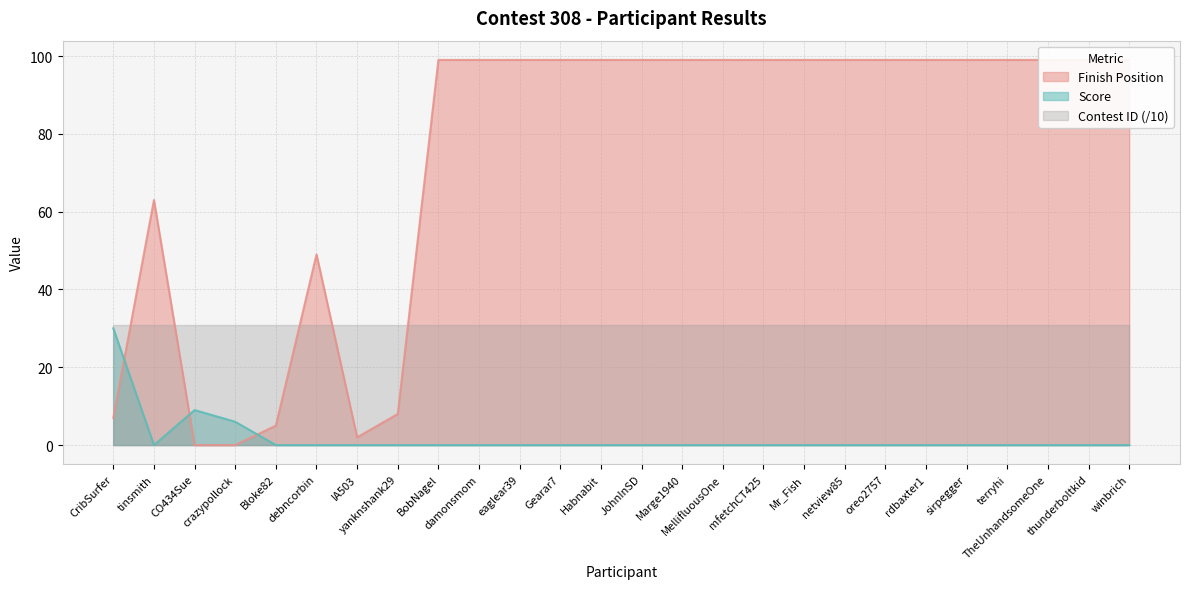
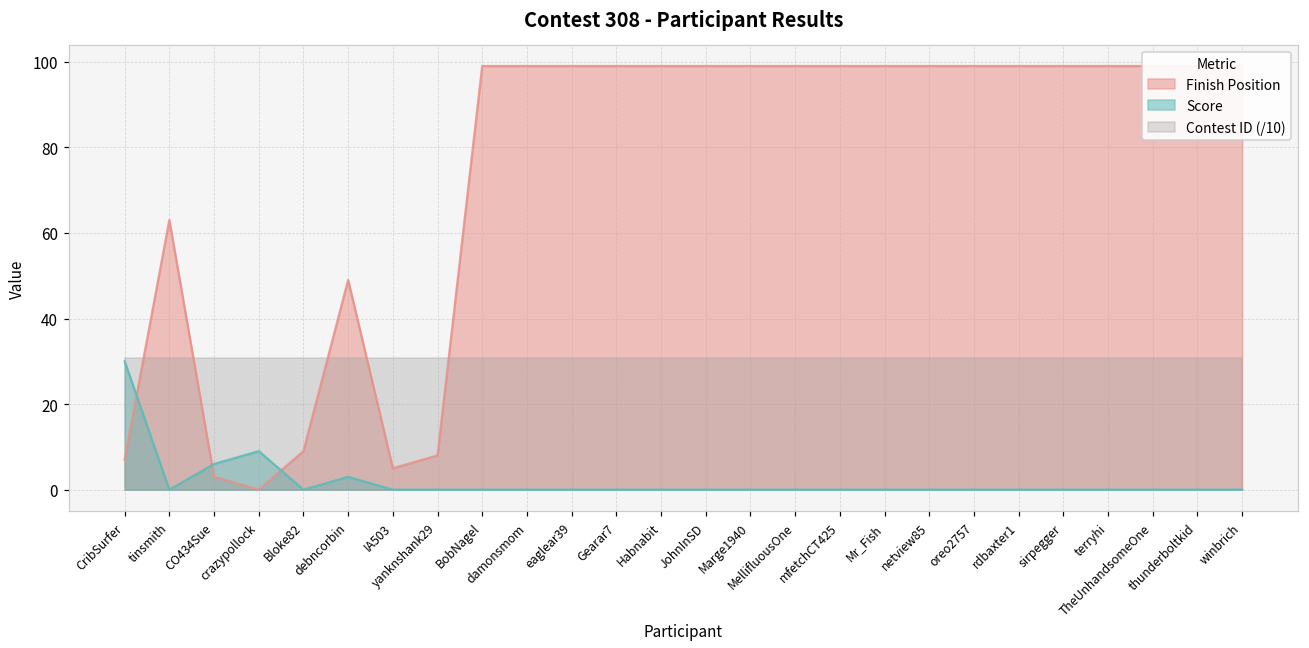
Finish Position, CO434Sue: 0 -> 3
Score, CO434Sue: 9 -> 6
Score, crazypollock: 6 -> 9
Finish Position, Bloke82: 5 -> 9
Score, debncorbin: 0 -> 3
Finish Position, IA503: 2 -> 5
